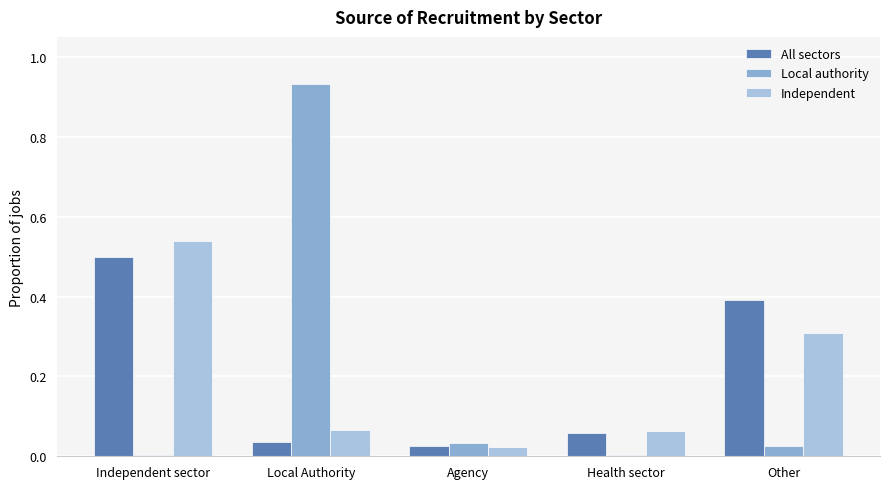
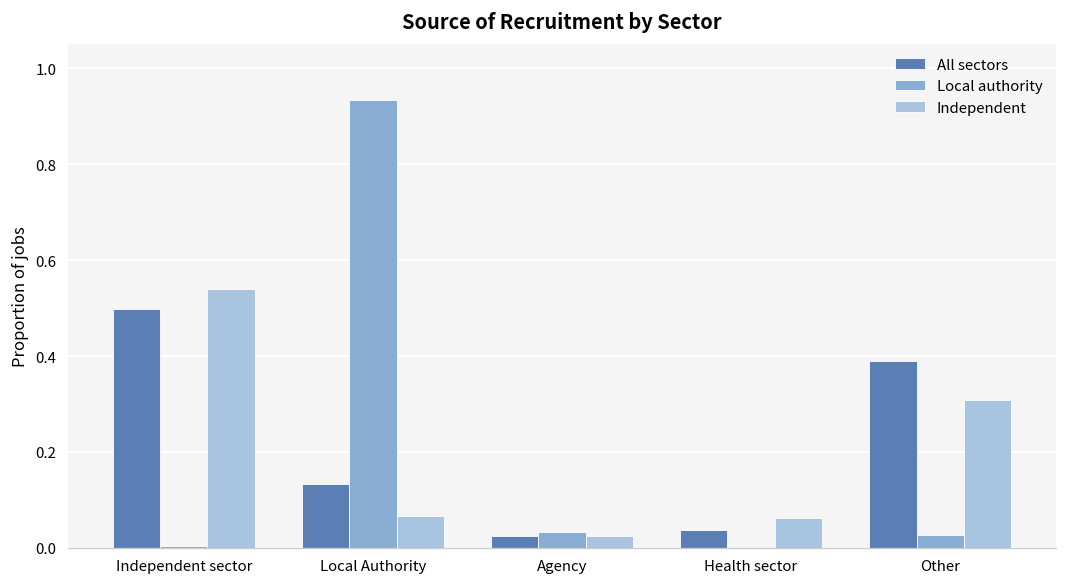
All sectors, Local Authority: 0.04 -> 0.13
All sectors, Health sector: 0.06 -> 0.04
